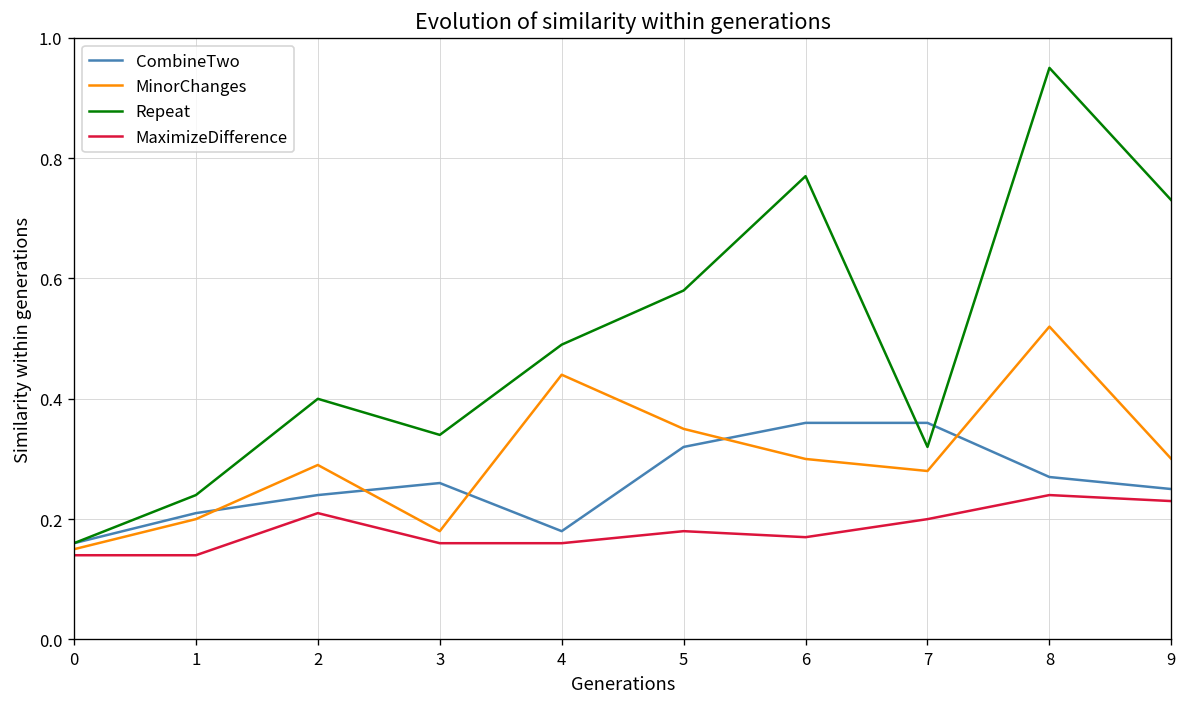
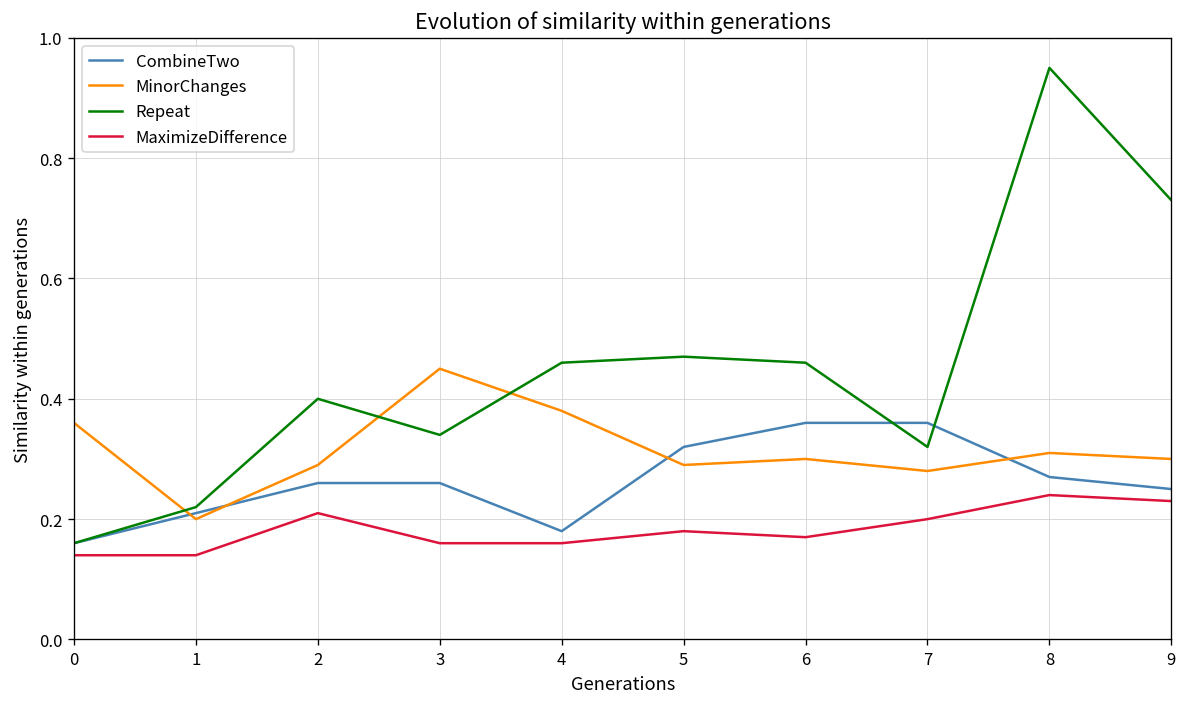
MinorChanges, 0: 0.15 -> 0.36
Repeat, 1: 0.24 -> 0.22
CombineTwo, 2: 0.24 -> 0.26
MinorChanges, 3: 0.18 -> 0.45
MinorChanges, 4: 0.44 -> 0.38
Repeat, 4: 0.49 -> 0.46
MinorChanges, 5: 0.35 -> 0.29
Repeat, 5: 0.58 -> 0.47
Repeat, 6: 0.77 -> 0.46
MinorChanges, 8: 0.52 -> 0.31
